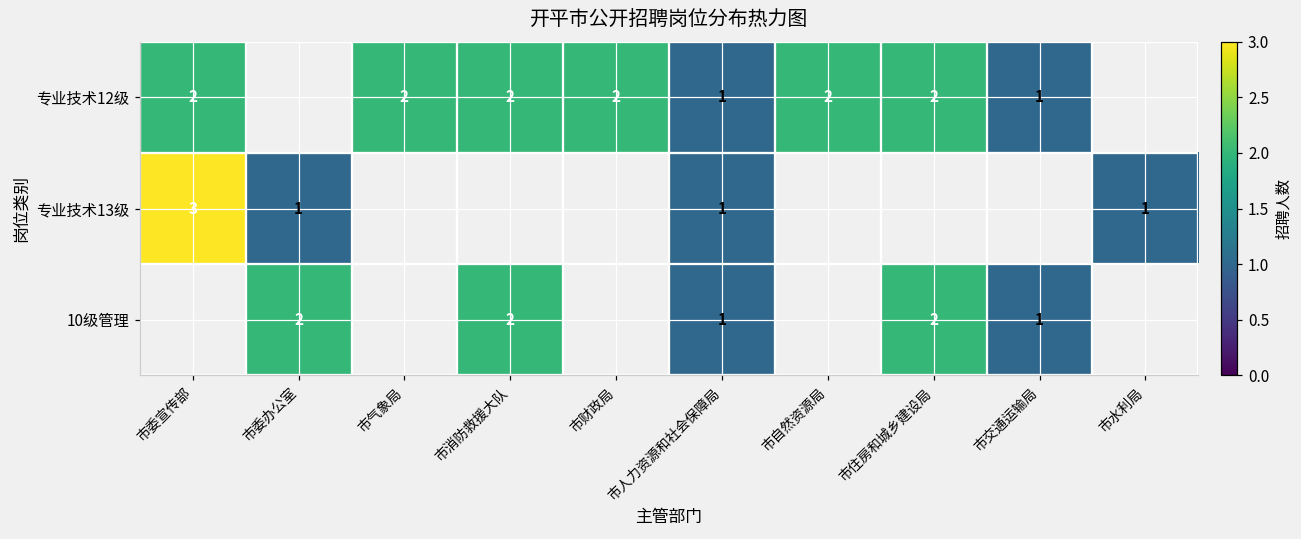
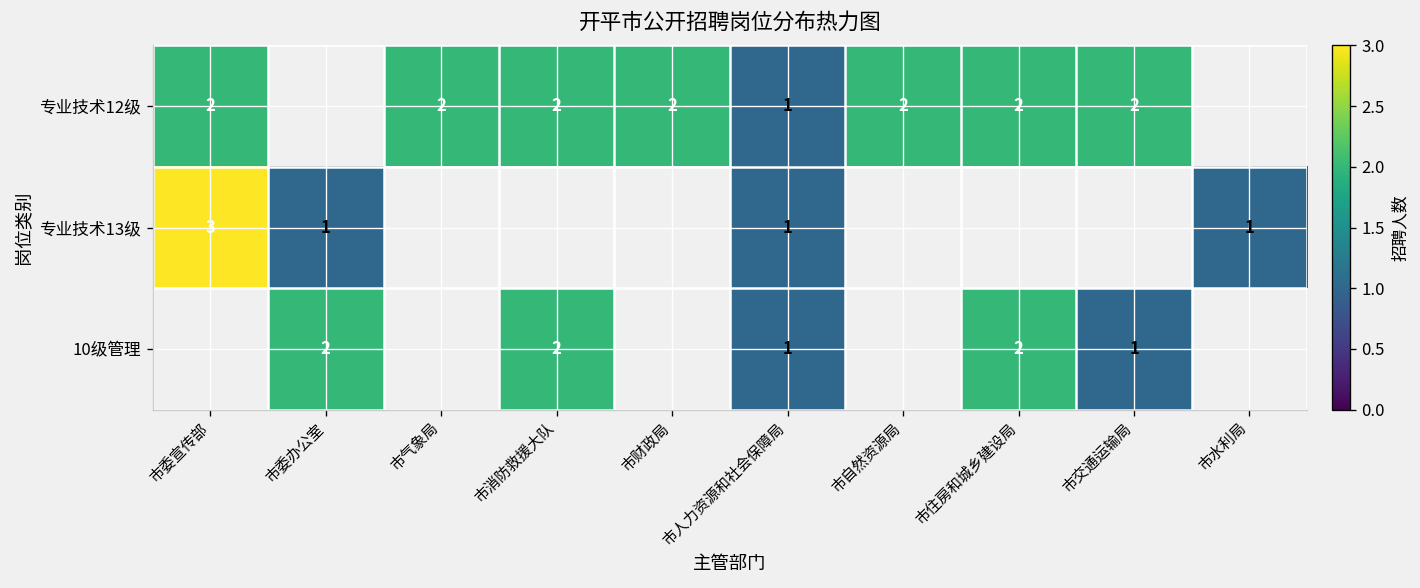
专业技术12级, 市交通运输局: 1 -> 2
